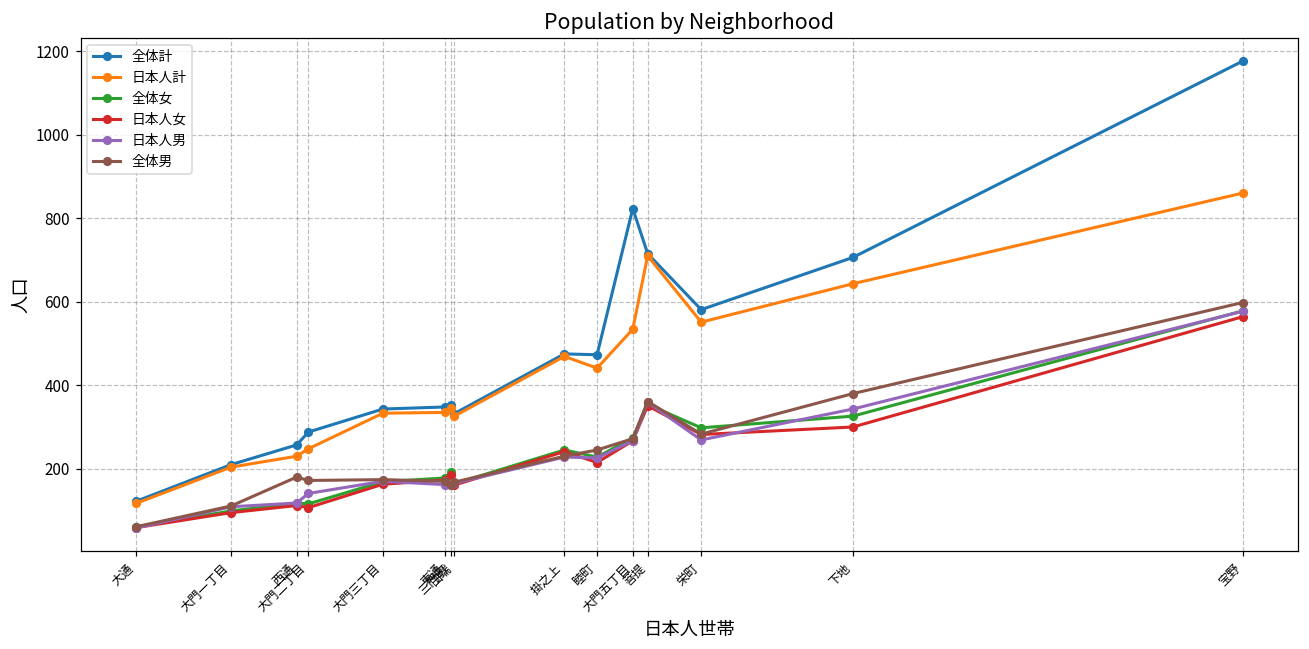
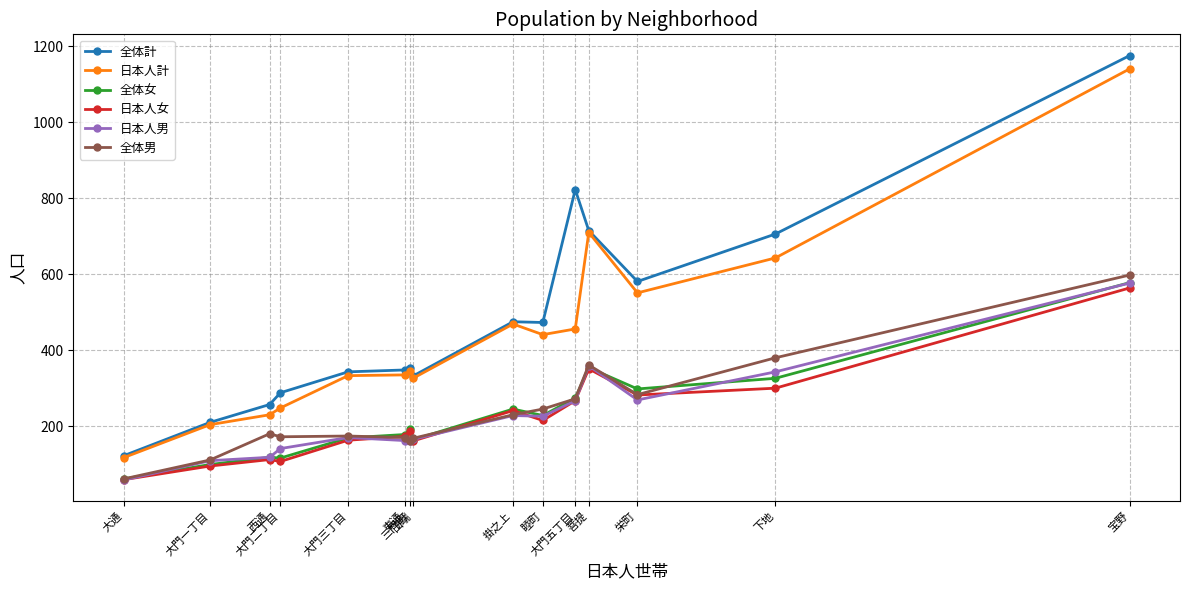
日本人計, 大門五丁目: 530 -> 460
日本人計, 宝野: 860 -> 1140
